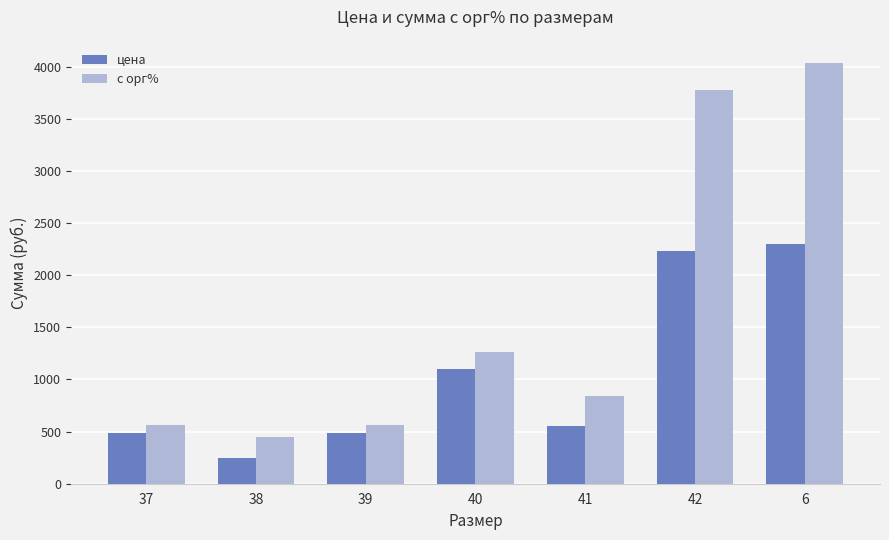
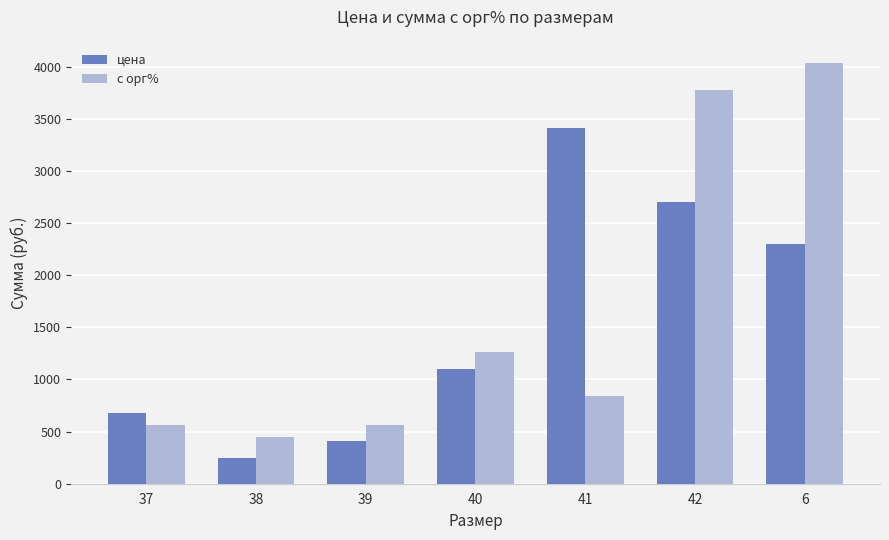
цена, 37: 490 -> 670
цена, 39: 490 -> 410
цена, 41: 550 -> 3410
цена, 42: 2240 -> 2700
